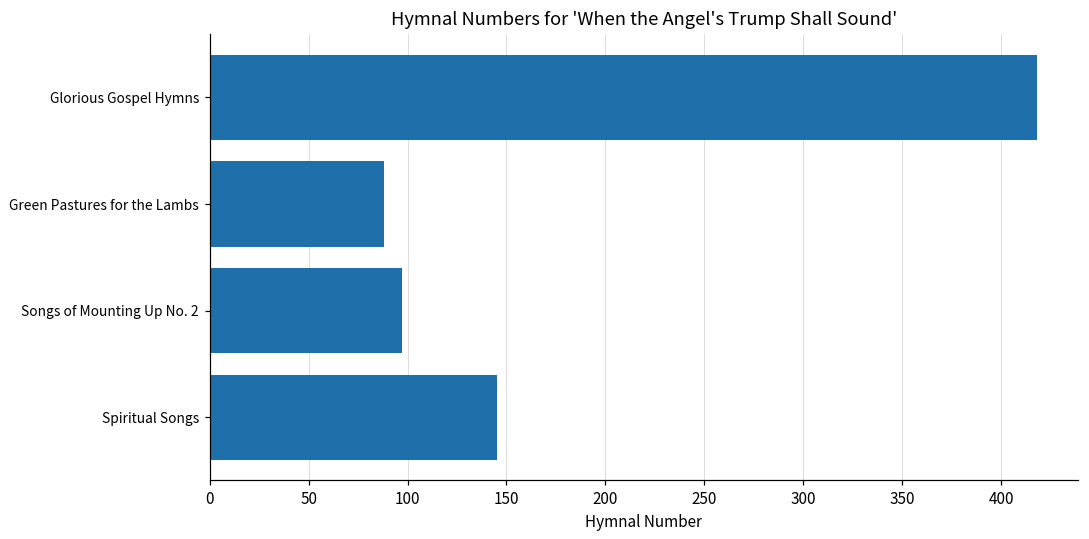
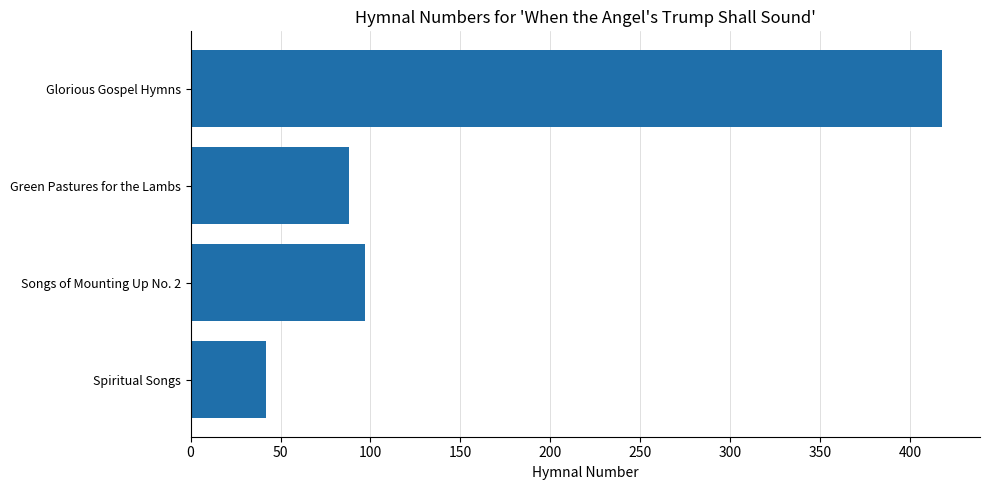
Spiritual Songs: 145 -> 42
